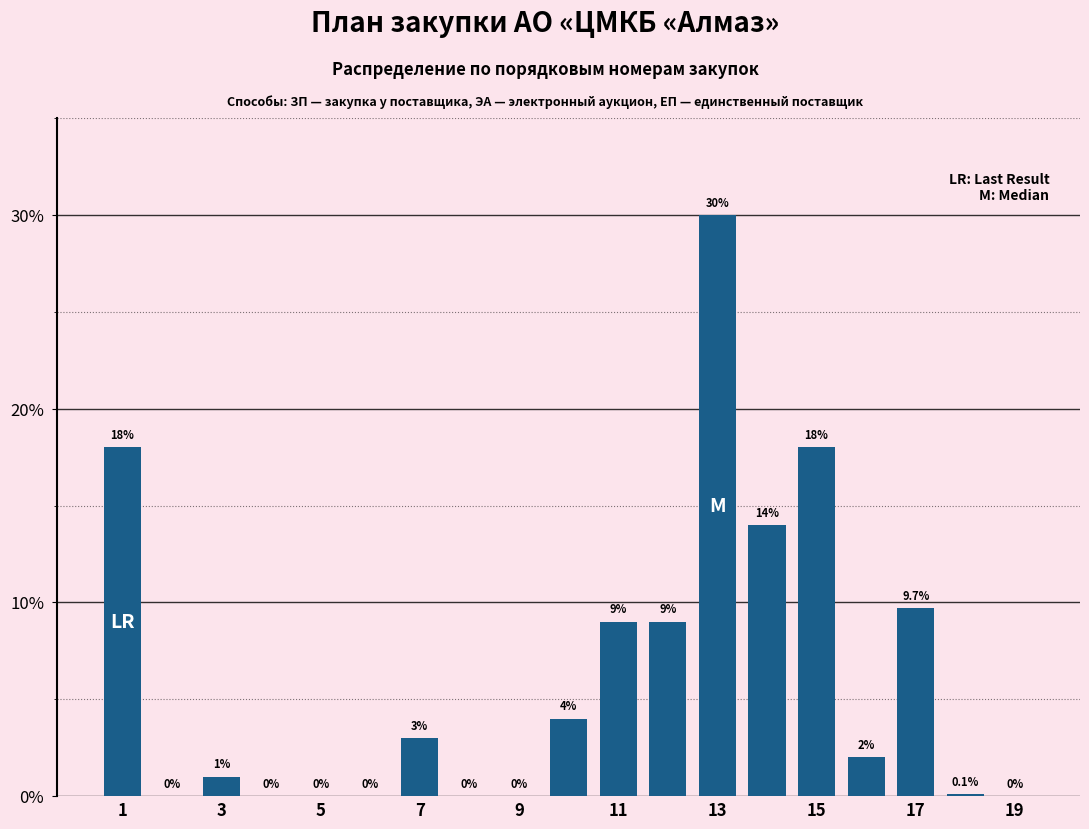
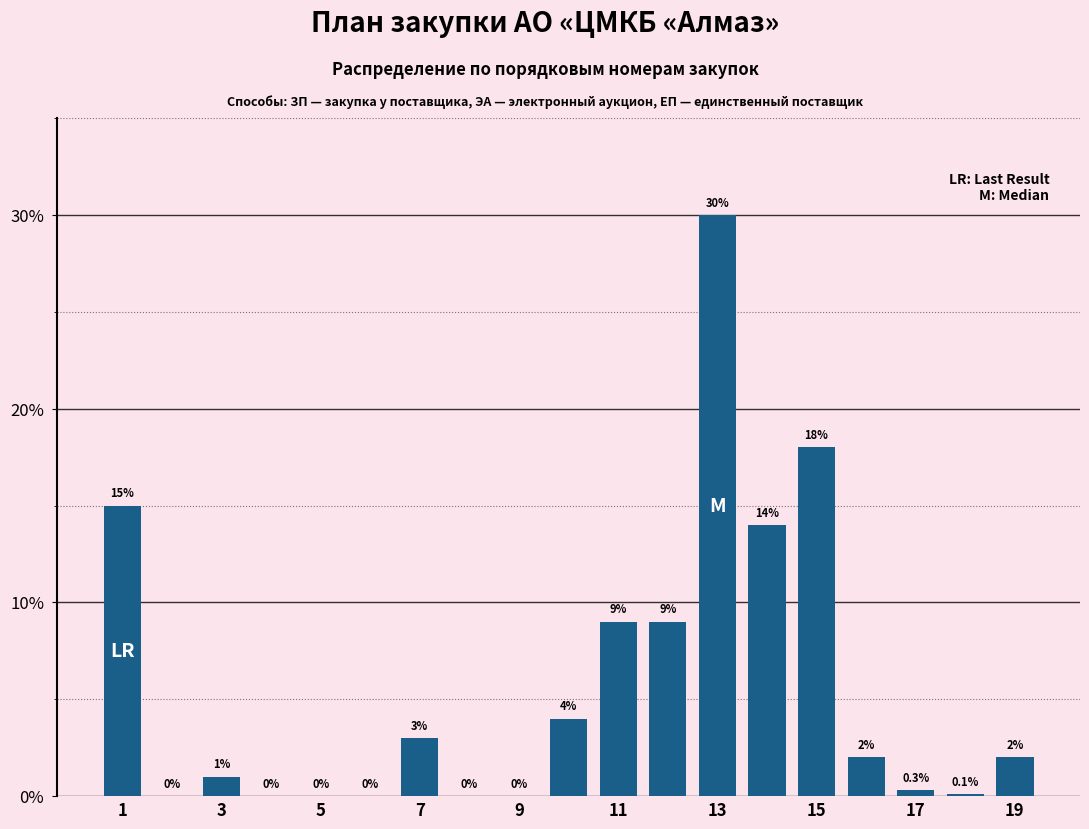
1: 18% -> 15%
17: 9.7% -> 0.3%
19: 0% -> 2%
